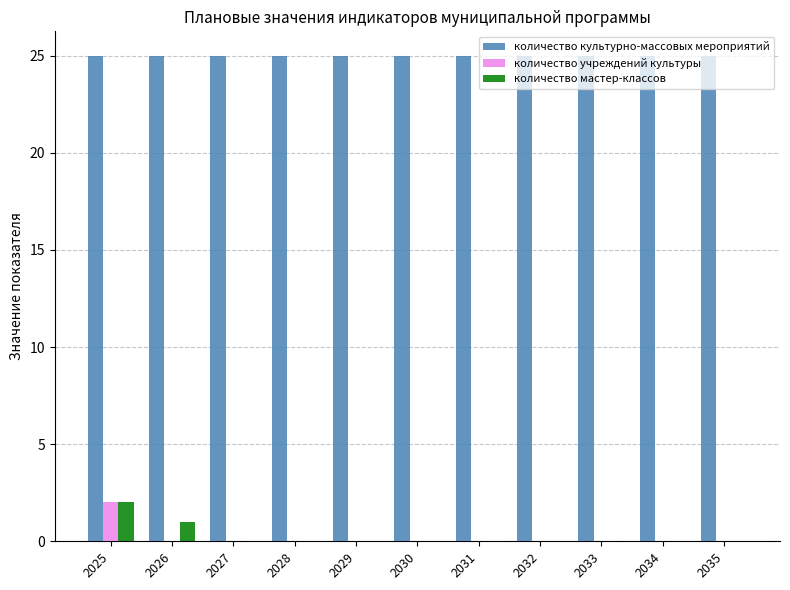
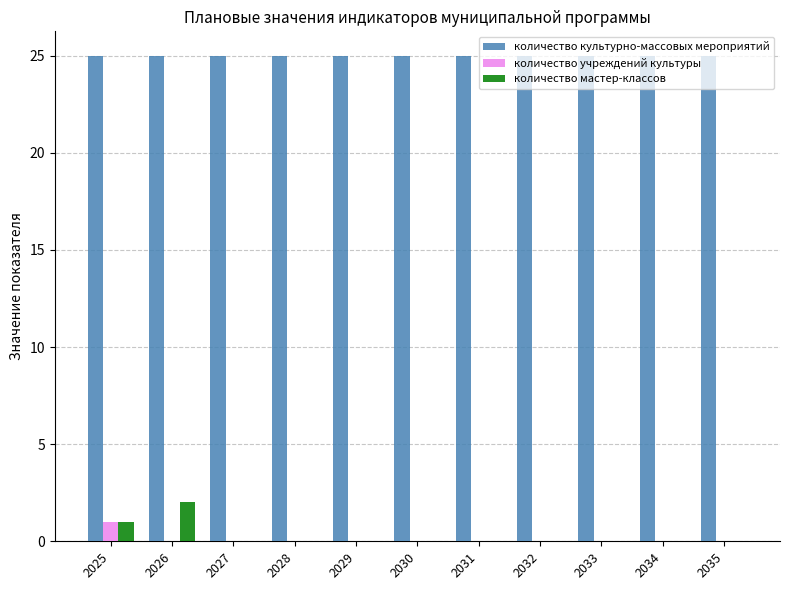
количество учреждений культуры, 2025: 2 -> 1
количество мастер-классов, 2025: 2 -> 1
количество мастер-классов, 2026: 1 -> 2
